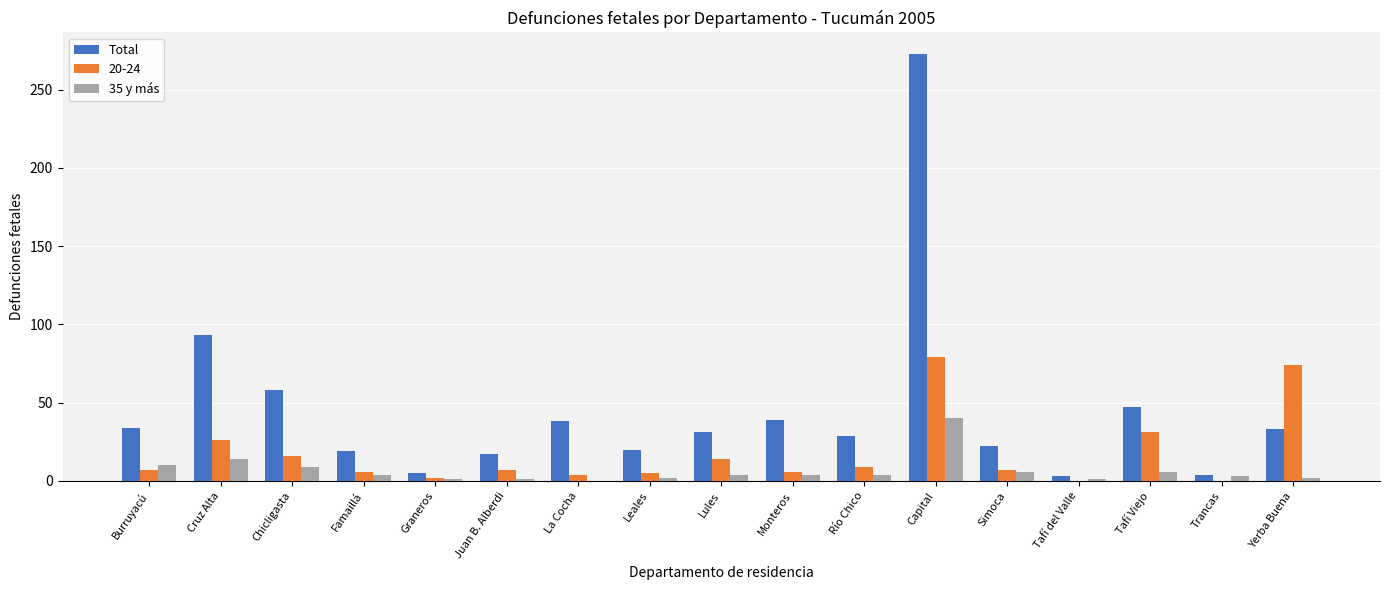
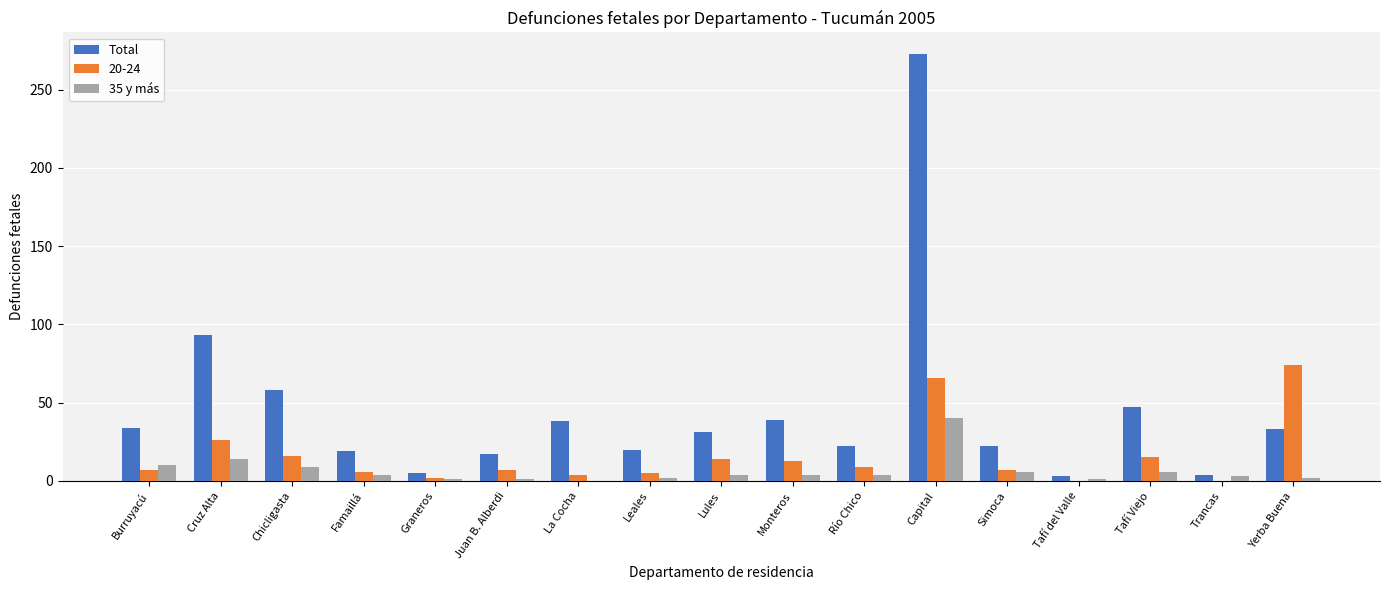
20-24, Monteros: 6 -> 13
Total, Río Chico: 29 -> 22
20-24, Capital: 79 -> 66
20-24, Tafí Viejo: 31 -> 15
